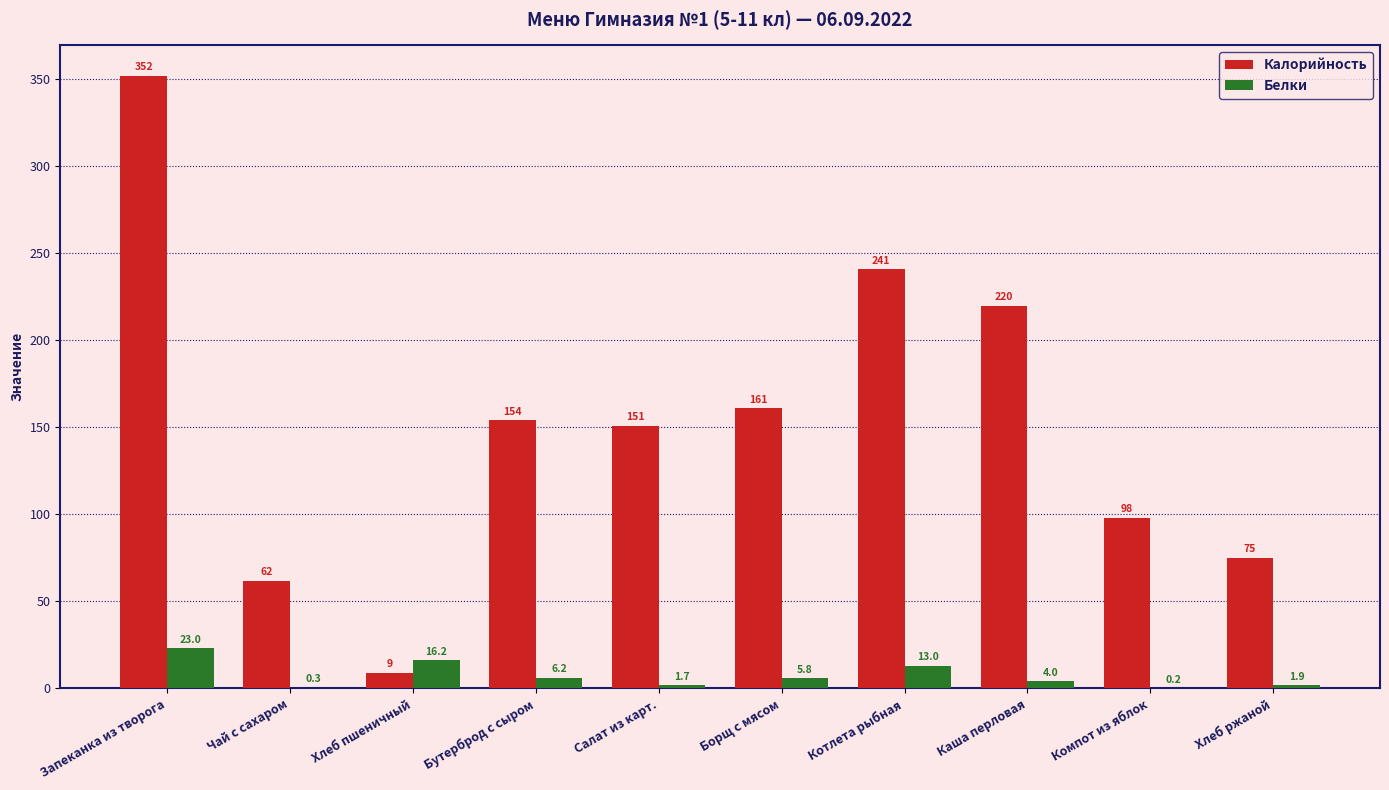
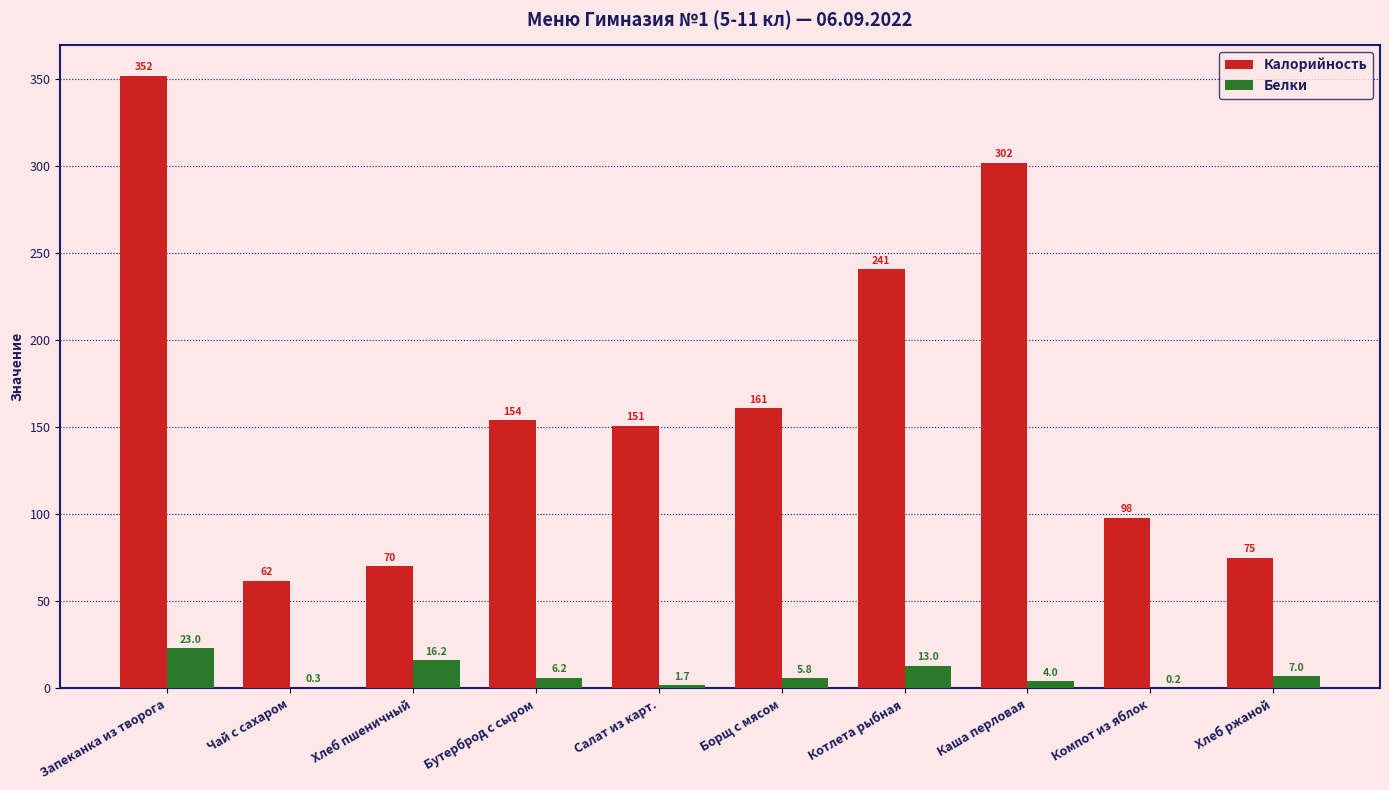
Калорийность, Хлеб пшеничный: 9 -> 70
Калорийность, Каша перловая: 220 -> 302
Белки, Хлеб ржаной: 1.9 -> 7.0
